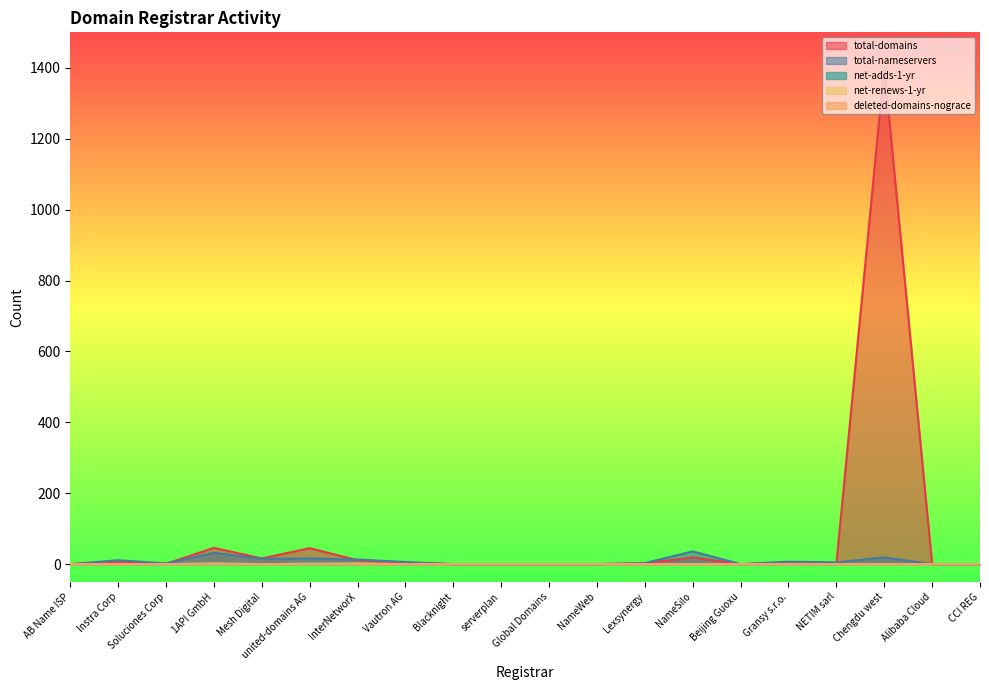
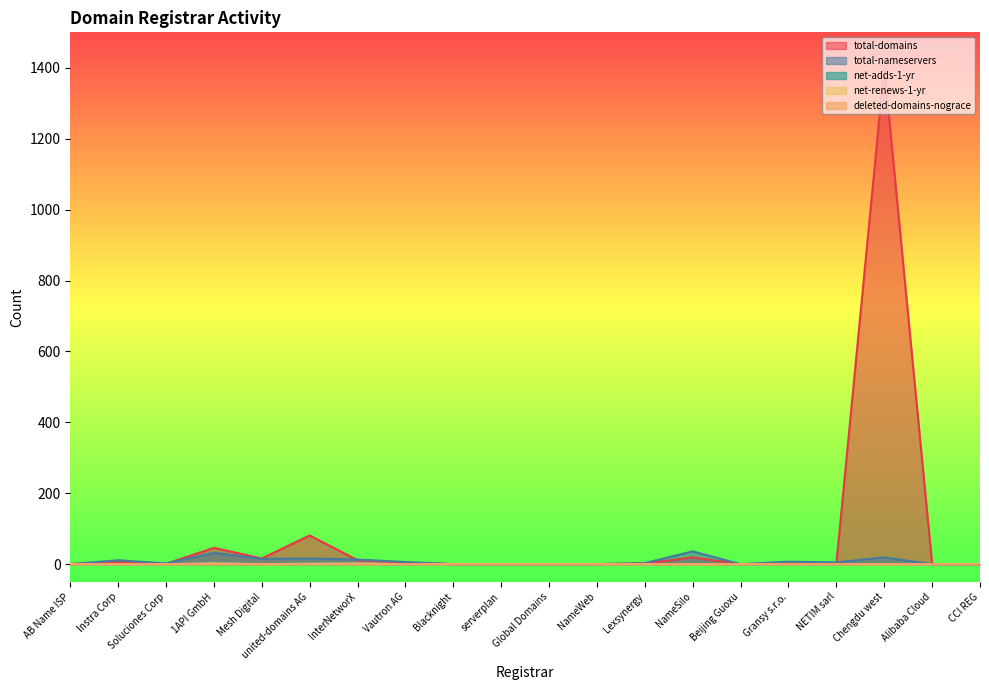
total-domains, united-domains AG: 50 -> 80
